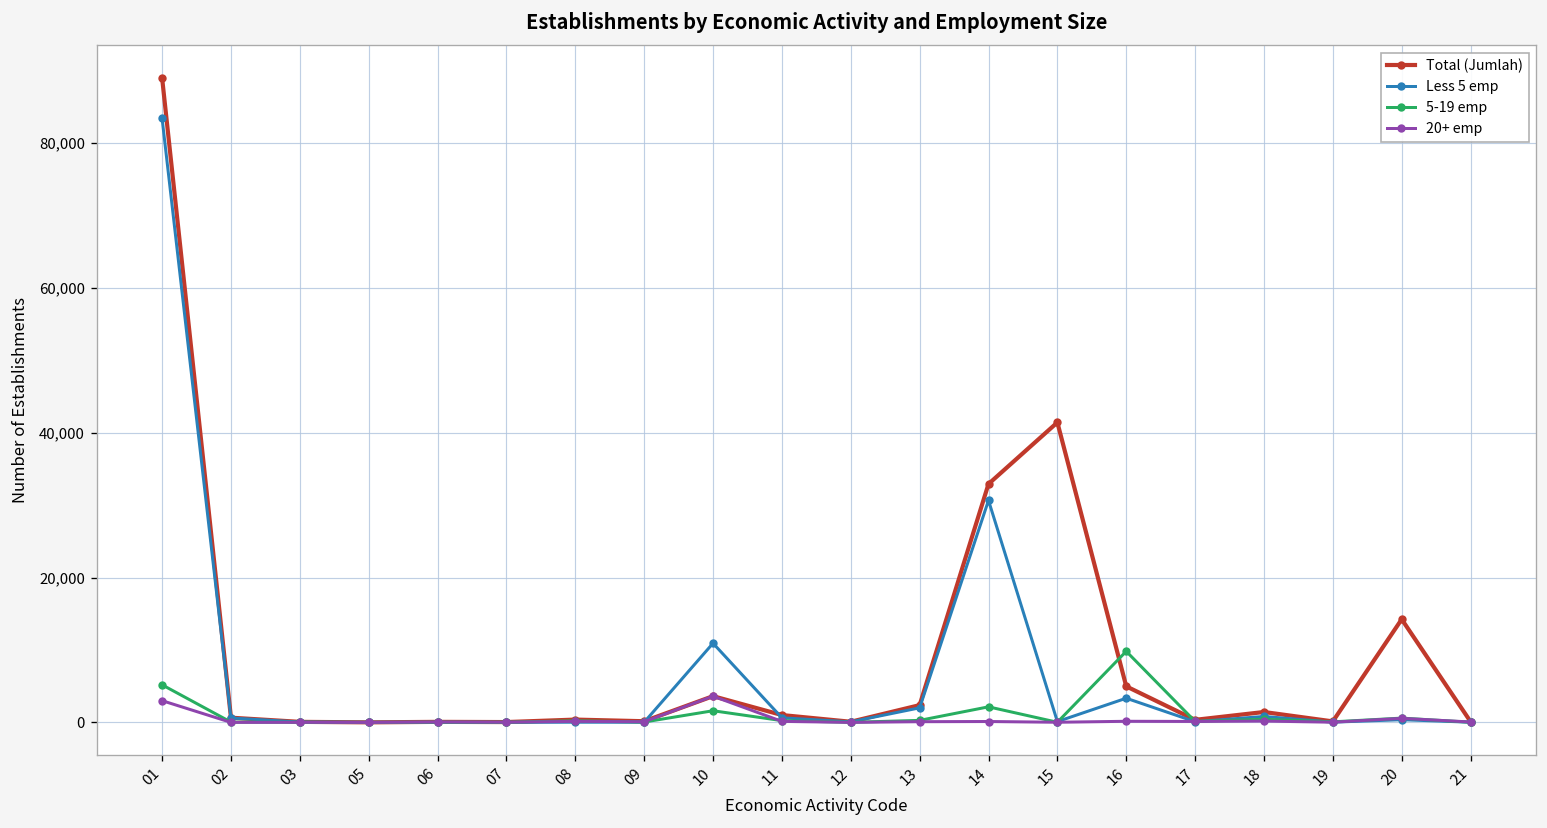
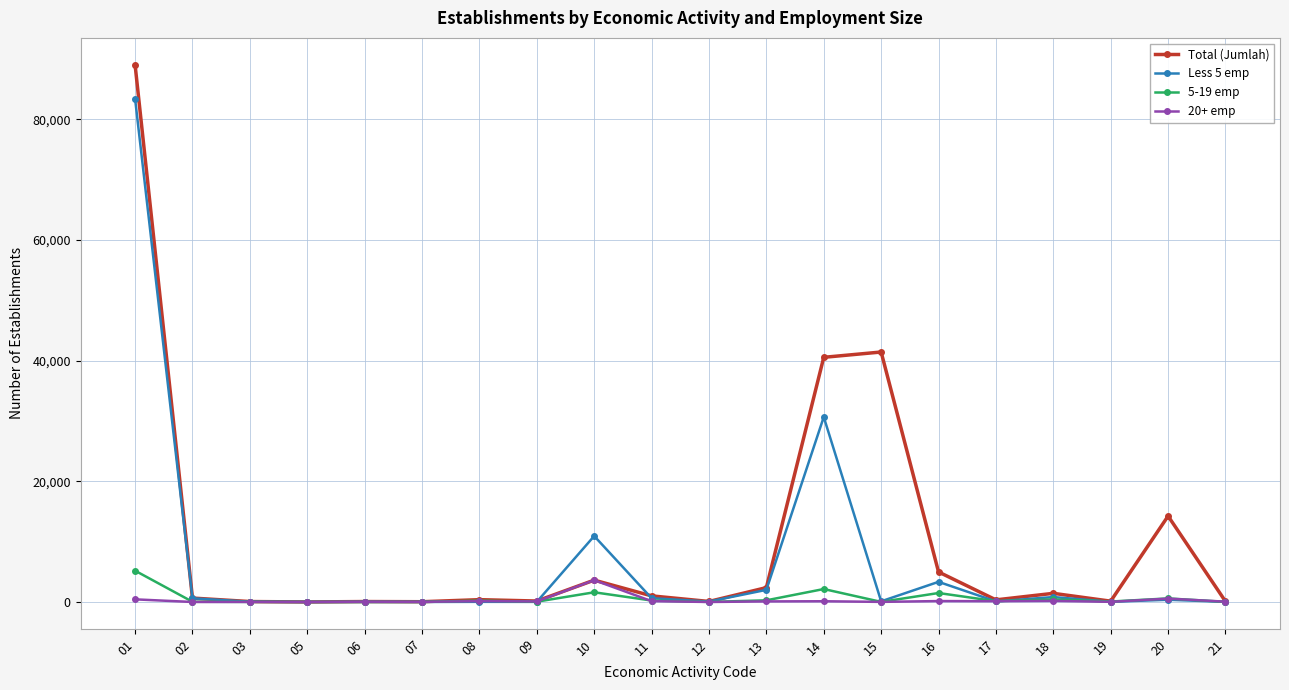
20+ emp, 01: 3,000 -> 0
Total (Jumlah), 14: 33,000 -> 41,000
5-19 emp, 16: 10,000 -> 1,000
